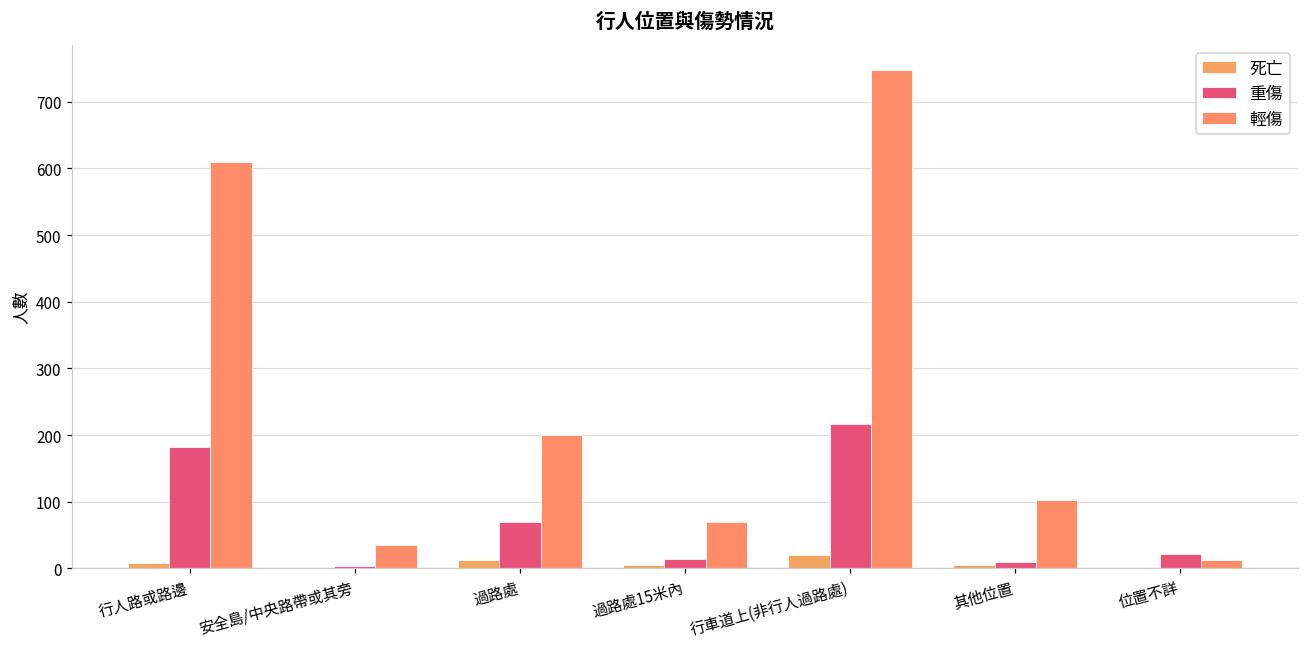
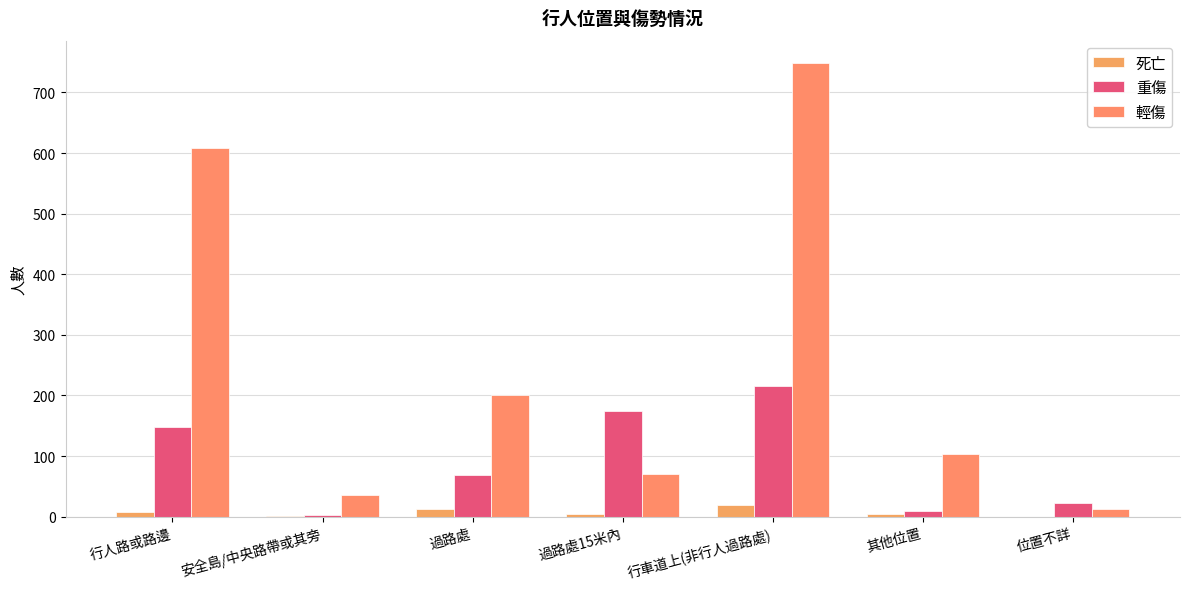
重傷, 行人路或路邊: 180 -> 150
重傷, 過路處15米內: 10 -> 170
